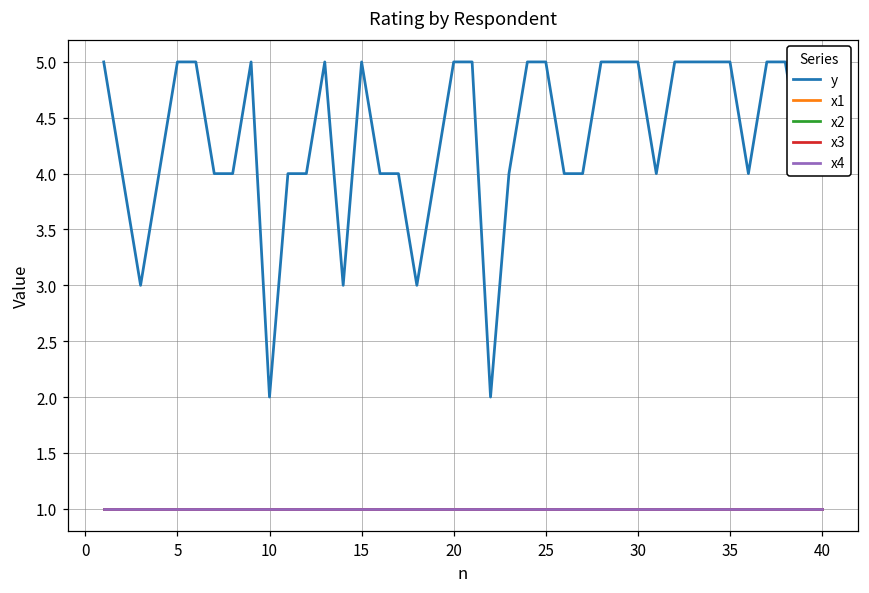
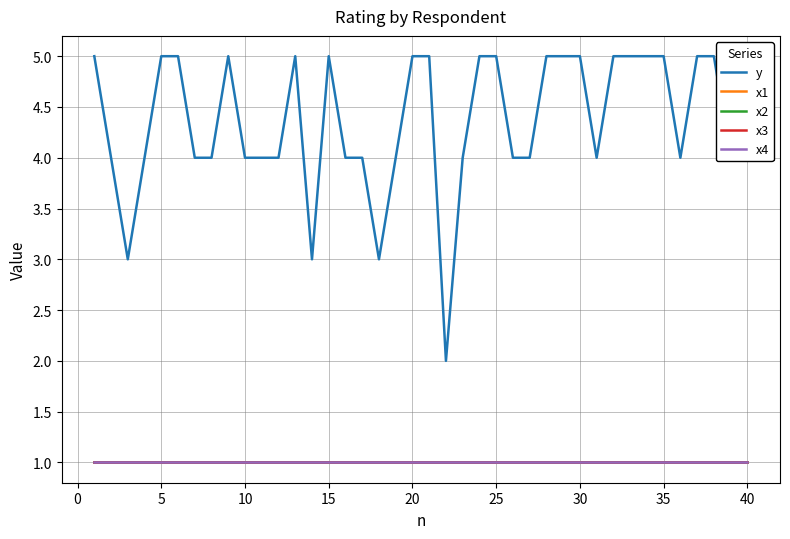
y, 10: 2 -> 4
